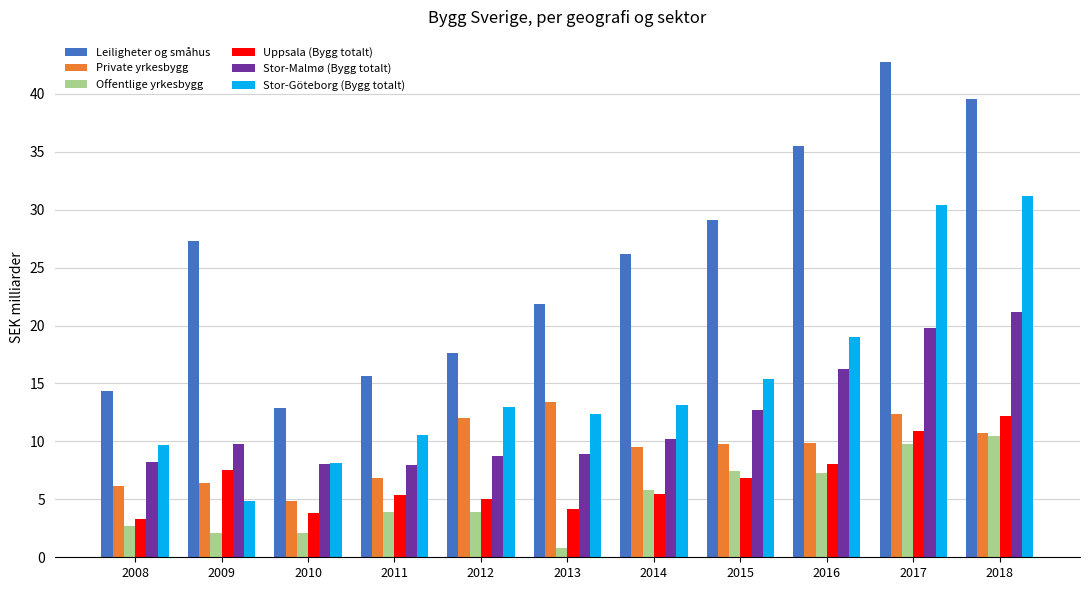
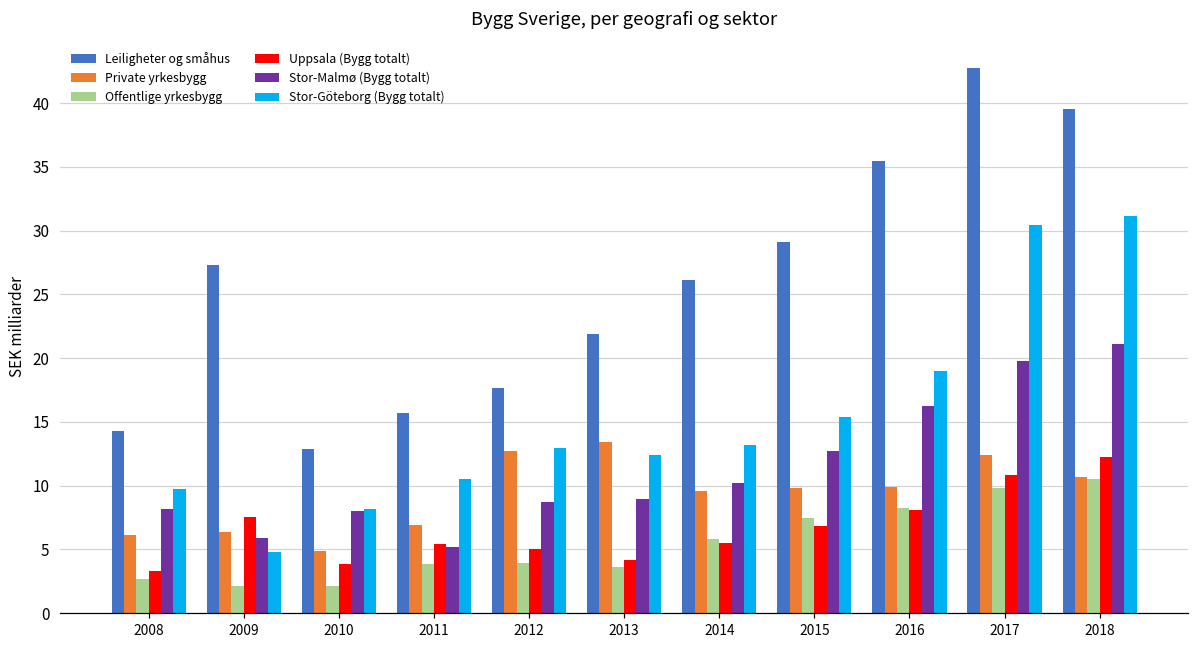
Stor-Malmø (Bygg totalt), 2009: 9.8 -> 5.9
Stor-Malmø (Bygg totalt), 2011: 7.9 -> 5.2
Private yrkesbygg, 2012: 12.0 -> 12.7
Offentlige yrkesbygg, 2013: 0.8 -> 3.6
Offentlige yrkesbygg, 2016: 7.3 -> 8.2
